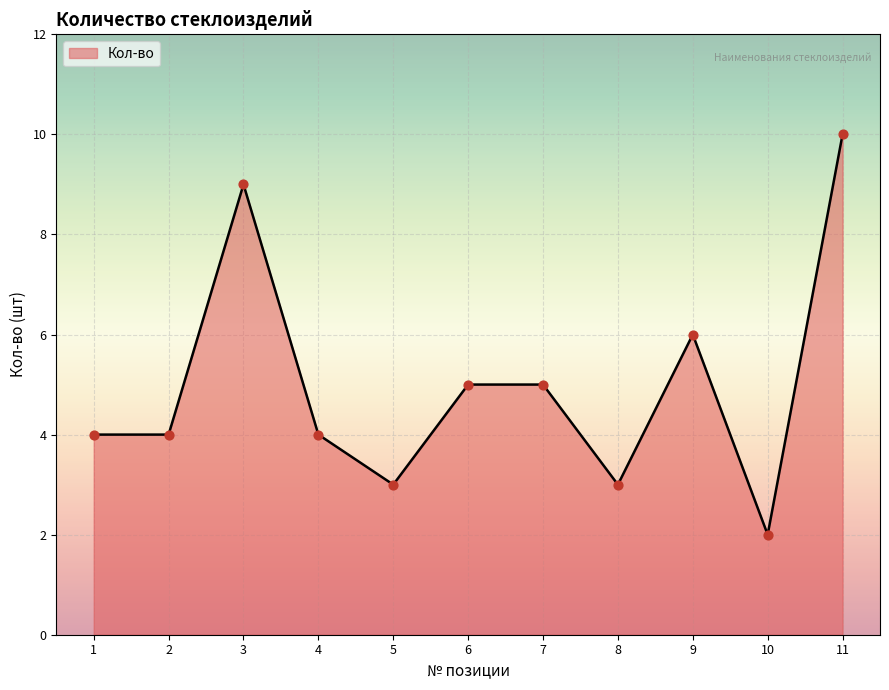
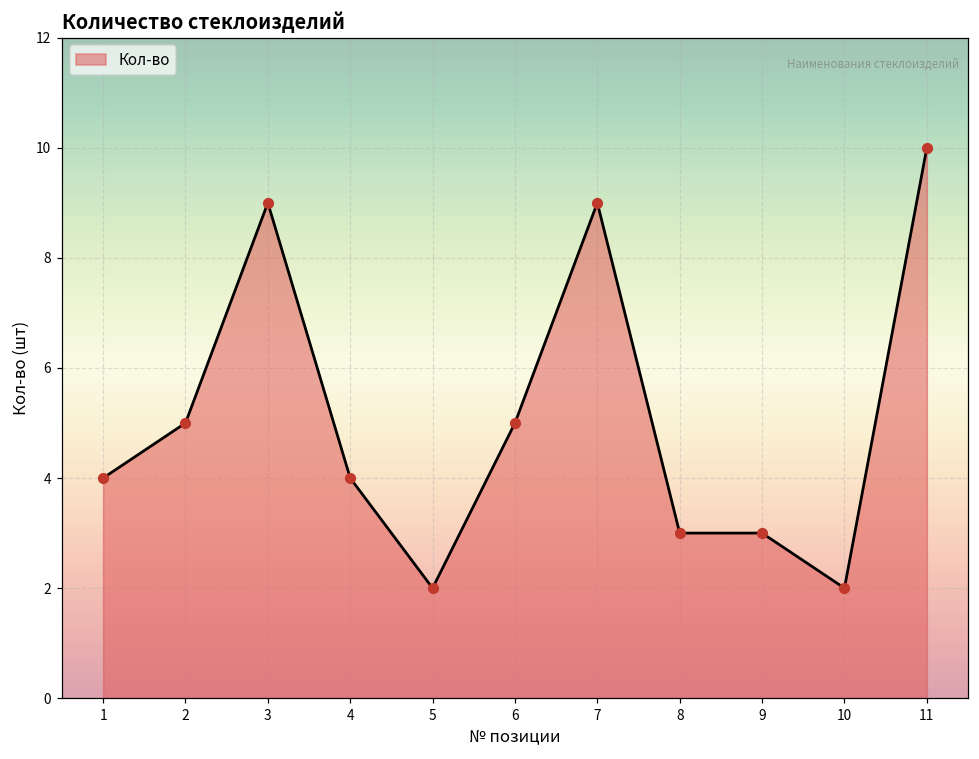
2: 4 -> 5
5: 3 -> 2
7: 5 -> 9
9: 6 -> 3
